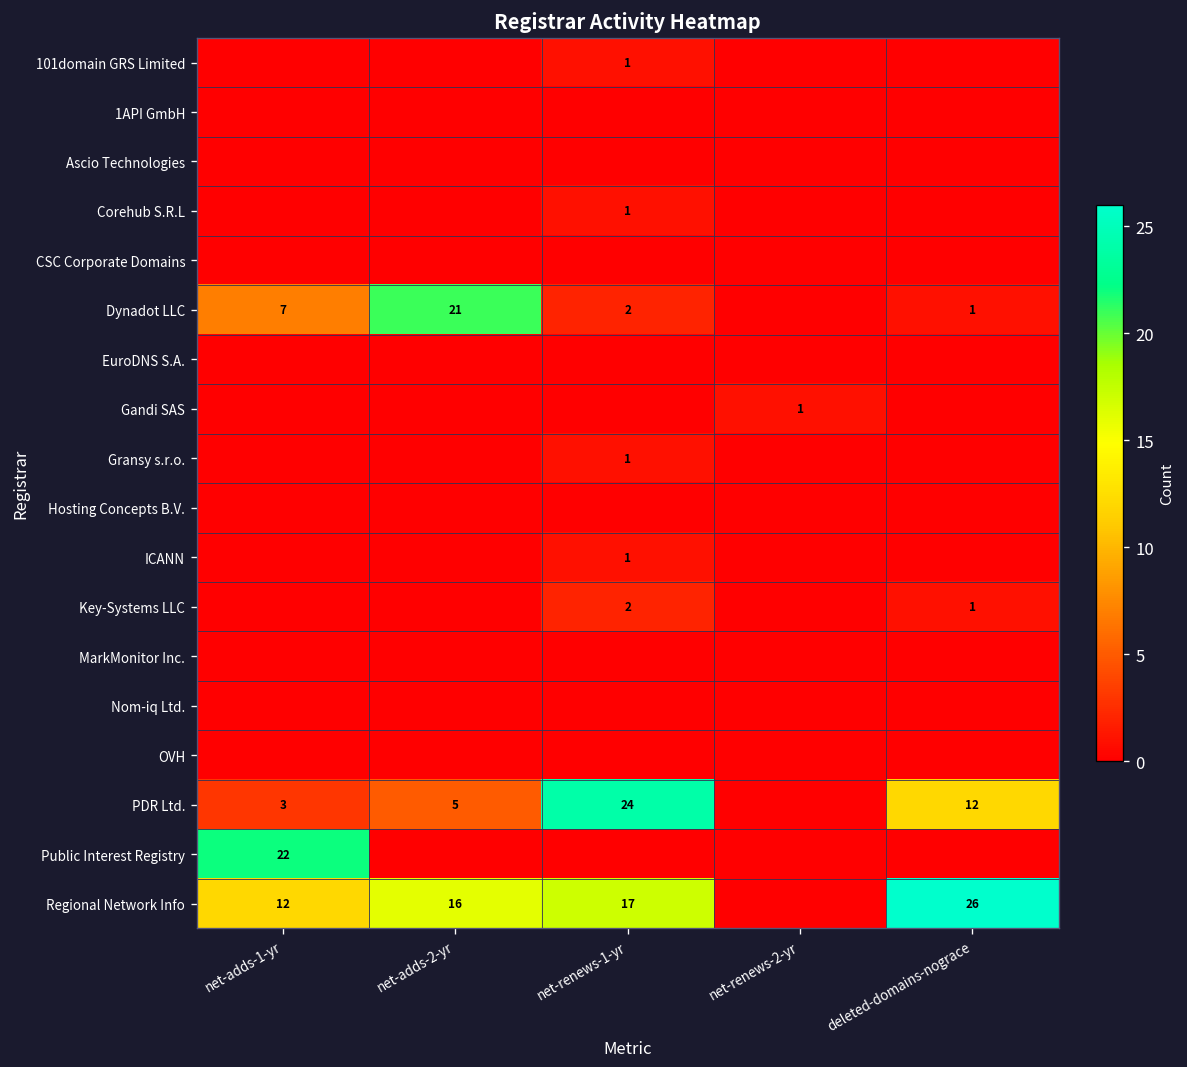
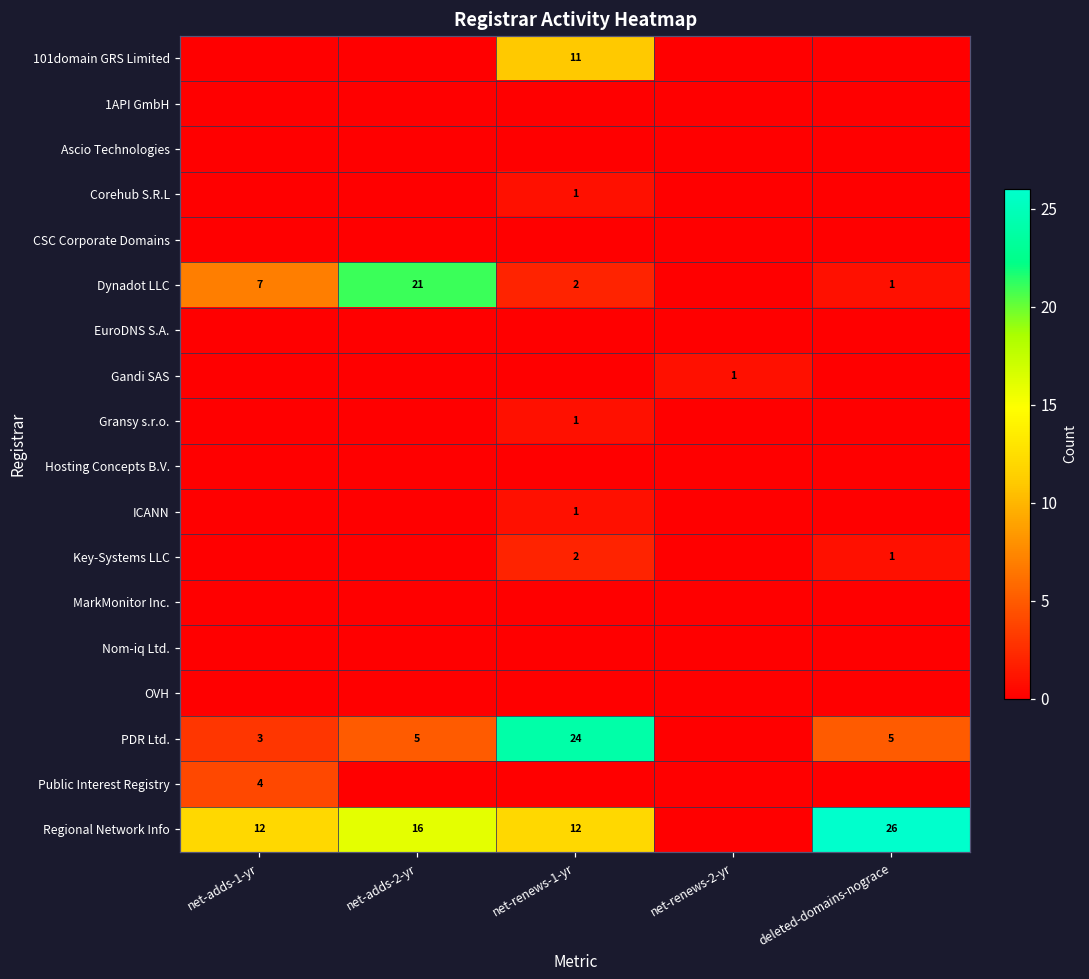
101domain GRS Limited, net-renews-1-yr: 1 -> 11
PDR Ltd., deleted-domains-nograce: 12 -> 5
Public Interest Registry, net-adds-1-yr: 22 -> 4
Regional Network Info, net-renews-1-yr: 17 -> 12
